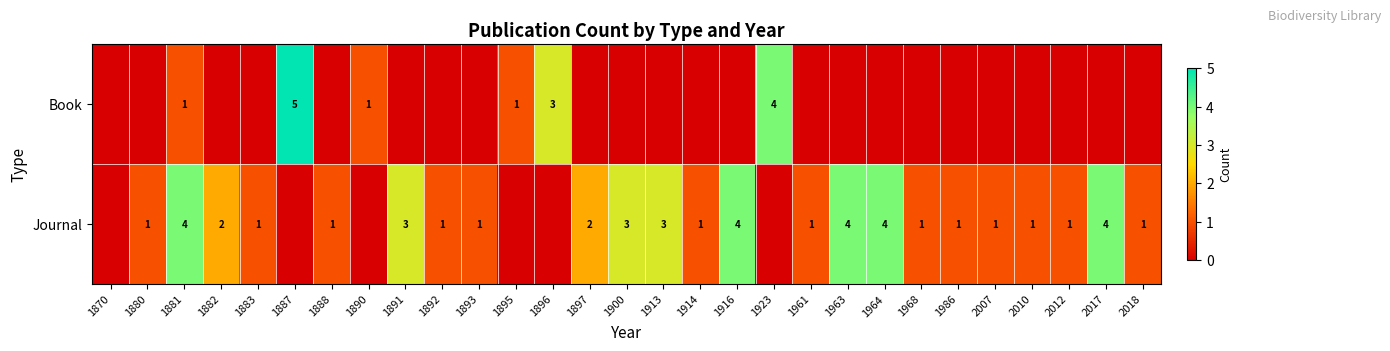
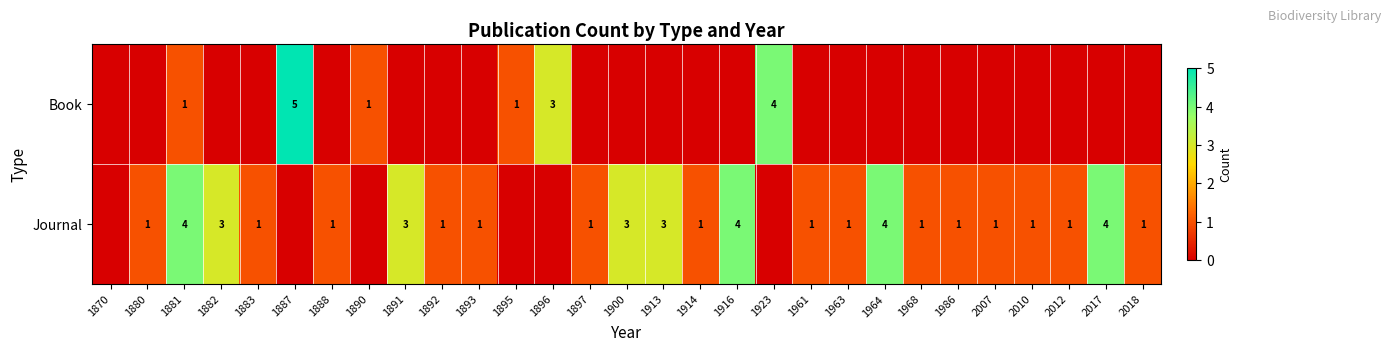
Journal, 1882: 2 -> 3
Journal, 1897: 2 -> 1
Journal, 1963: 4 -> 1
